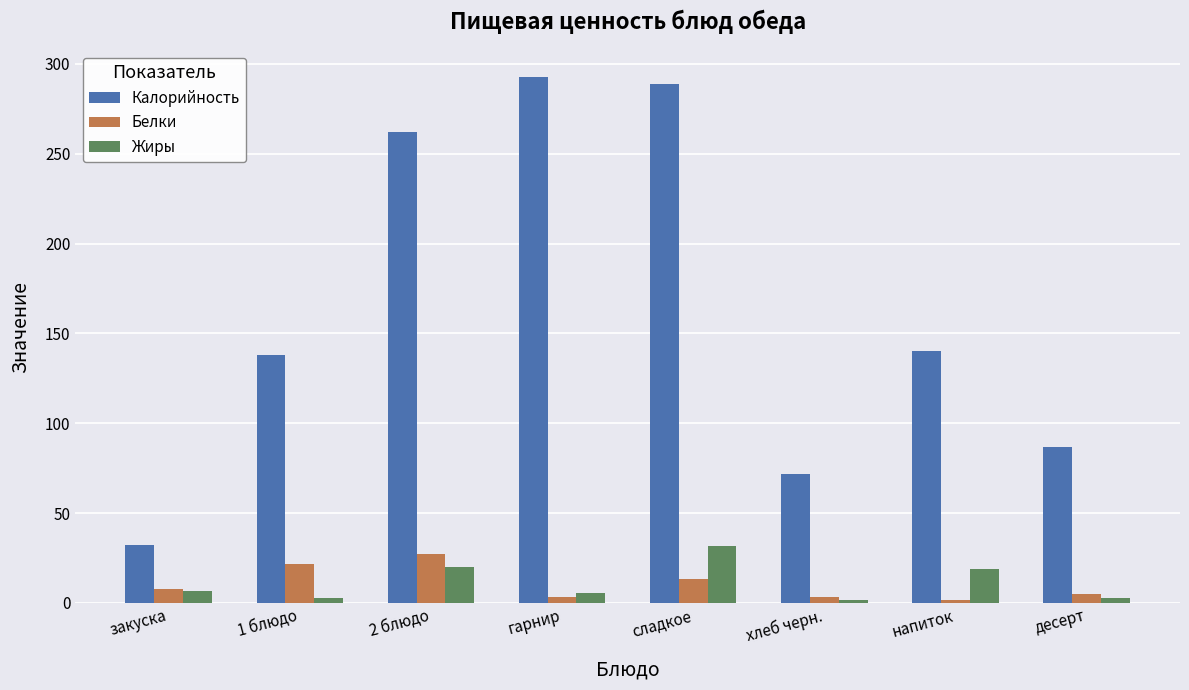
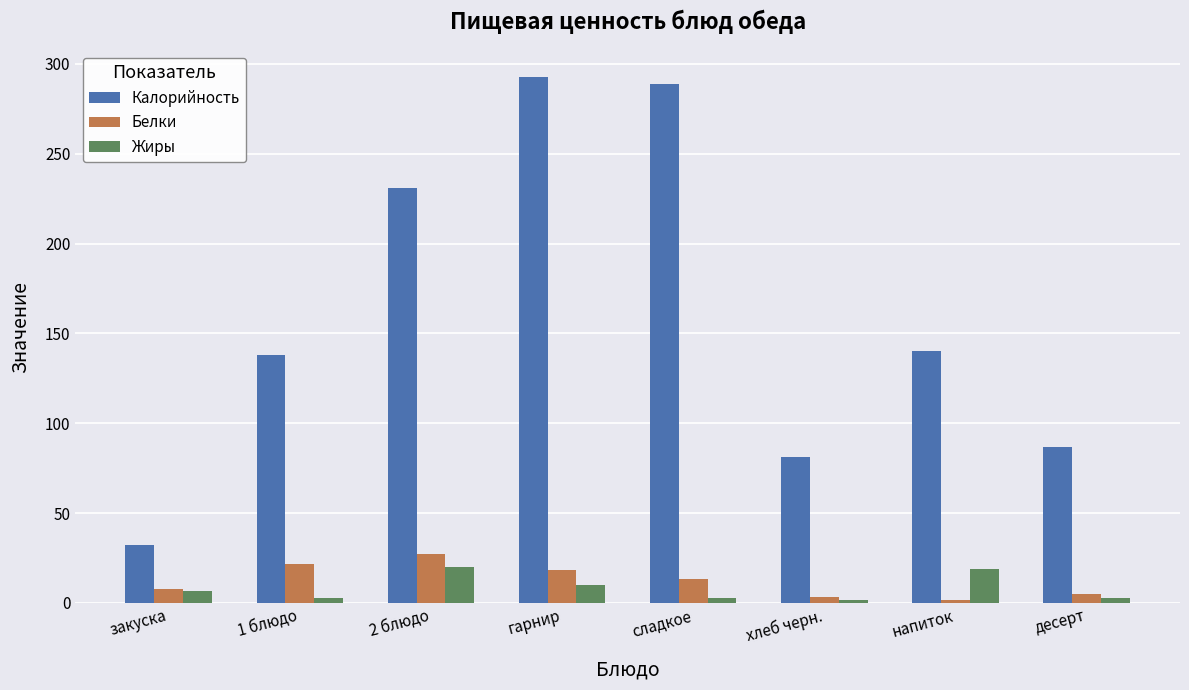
Калорийность, 2 блюдо: 262 -> 231
Белки, гарнир: 3 -> 18
Жиры, гарнир: 6 -> 10
Жиры, сладкое: 32 -> 3
Калорийность, хлеб черн.: 72 -> 81
